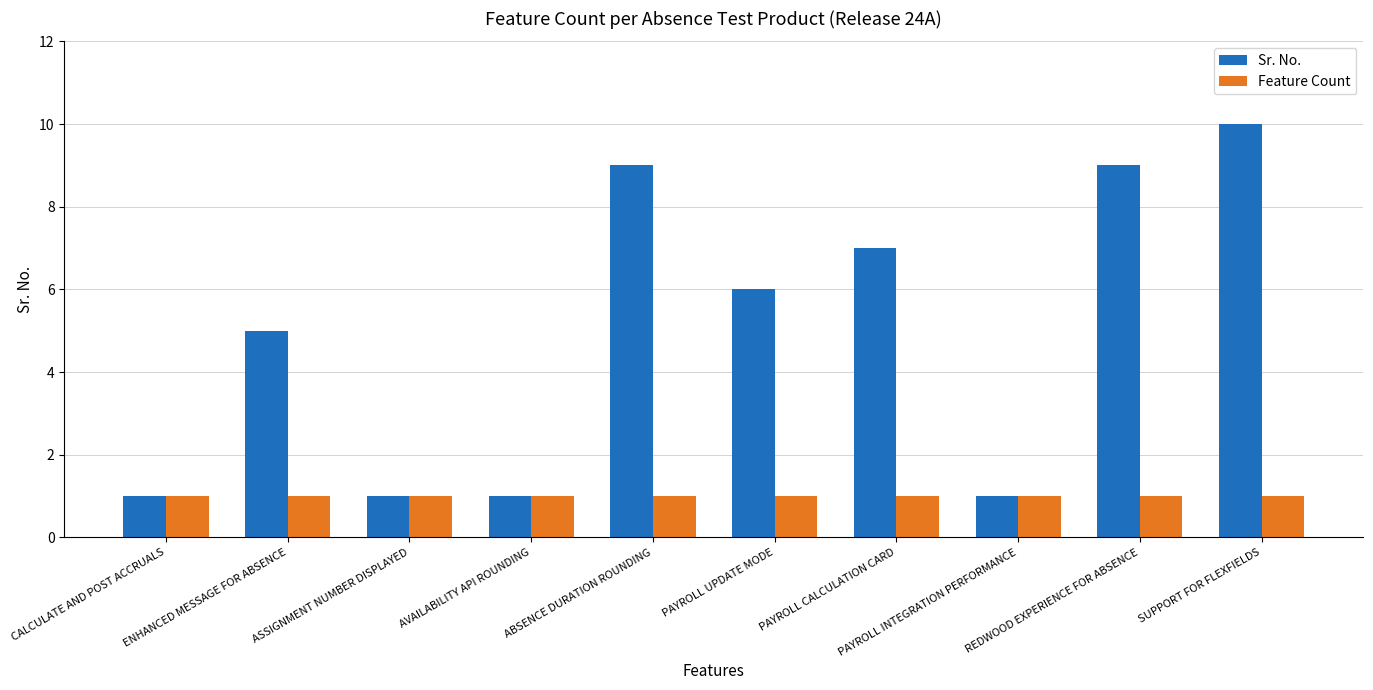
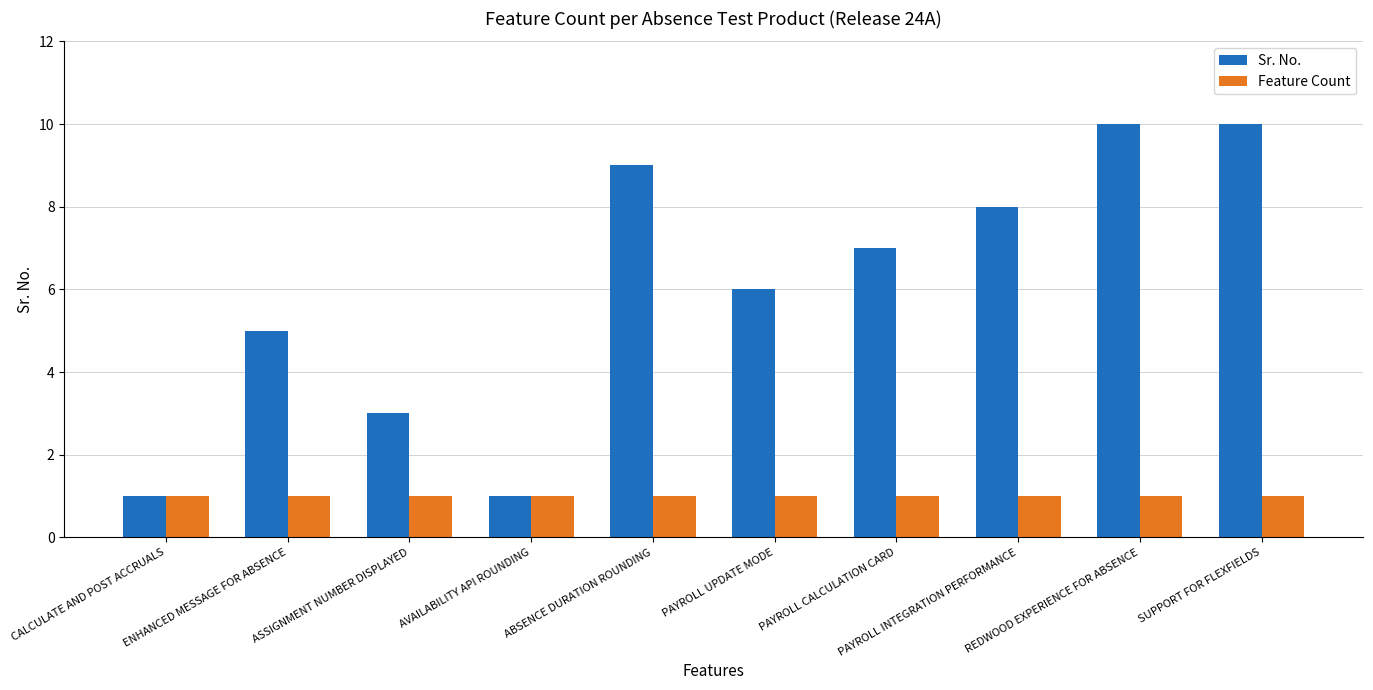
Sr. No., ASSIGNMENT NUMBER DISPLAYED: 1 -> 3
Sr. No., PAYROLL INTEGRATION PERFORMANCE: 1 -> 8
Sr. No., REDWOOD EXPERIENCE FOR ABSENCE: 9 -> 10
